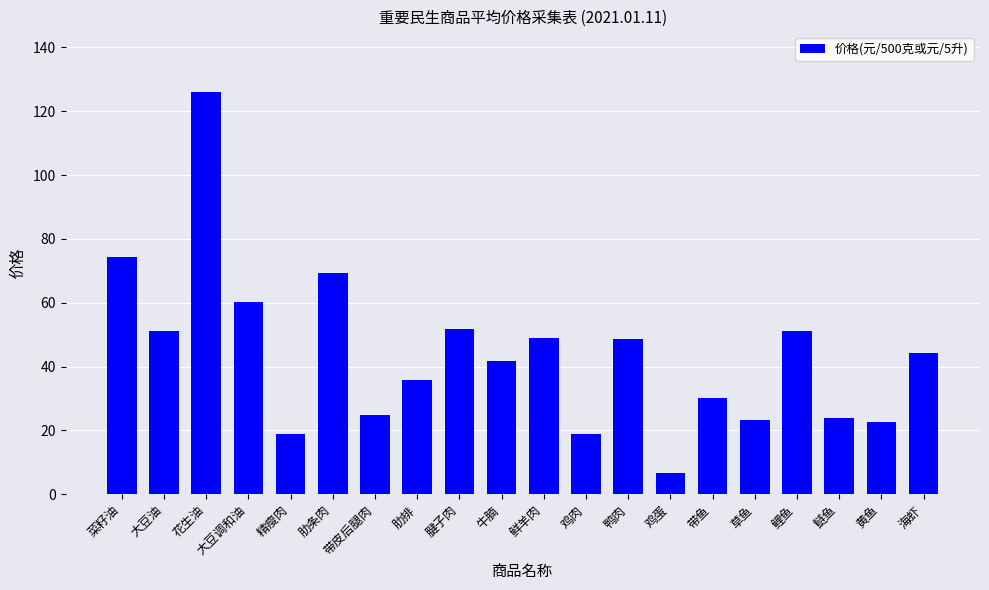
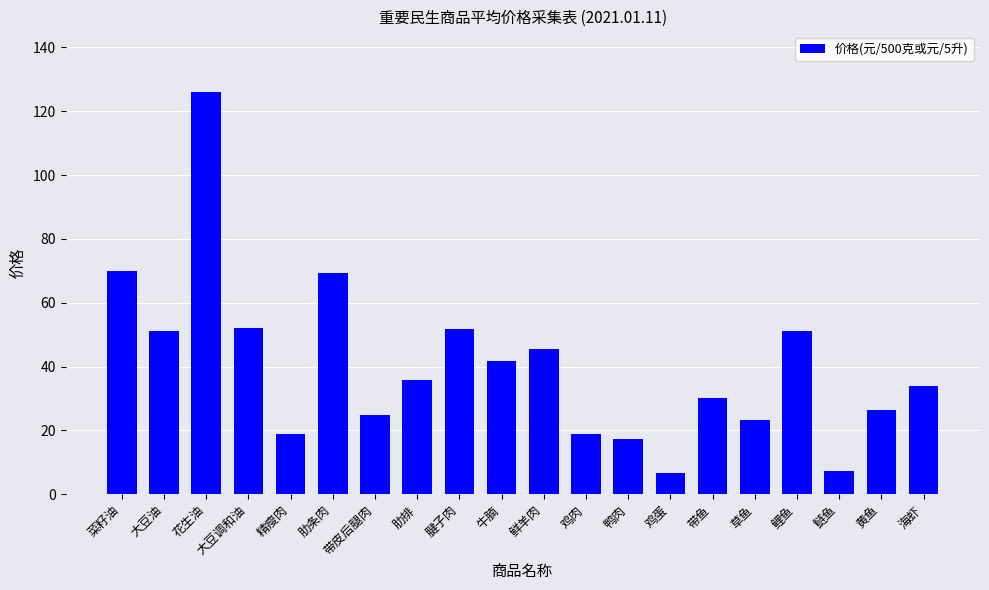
菜籽油: 74 -> 70
大豆调和油: 60 -> 52
鲜羊肉: 49 -> 46
鸭肉: 49 -> 17
鲢鱼: 24 -> 7
黄鱼: 23 -> 26
海虾: 44 -> 34
